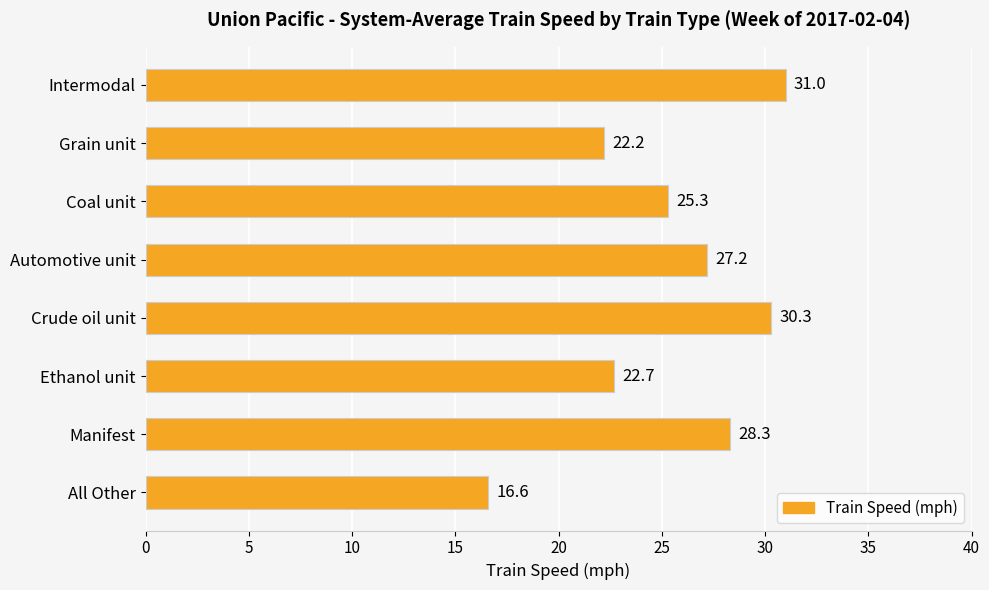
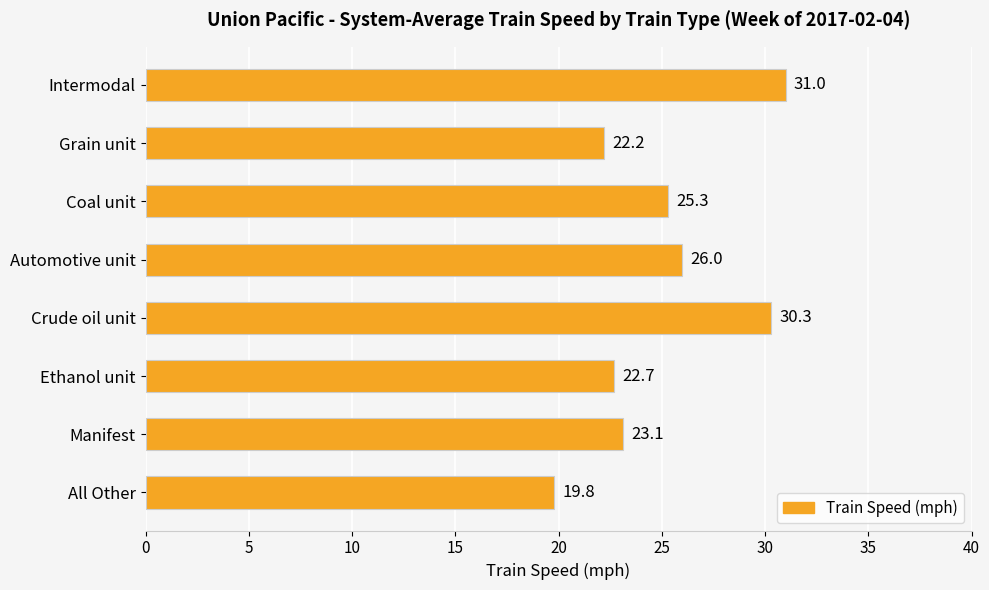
Automotive unit: 27.2 -> 26.0
Manifest: 28.3 -> 23.1
All Other: 16.6 -> 19.8
